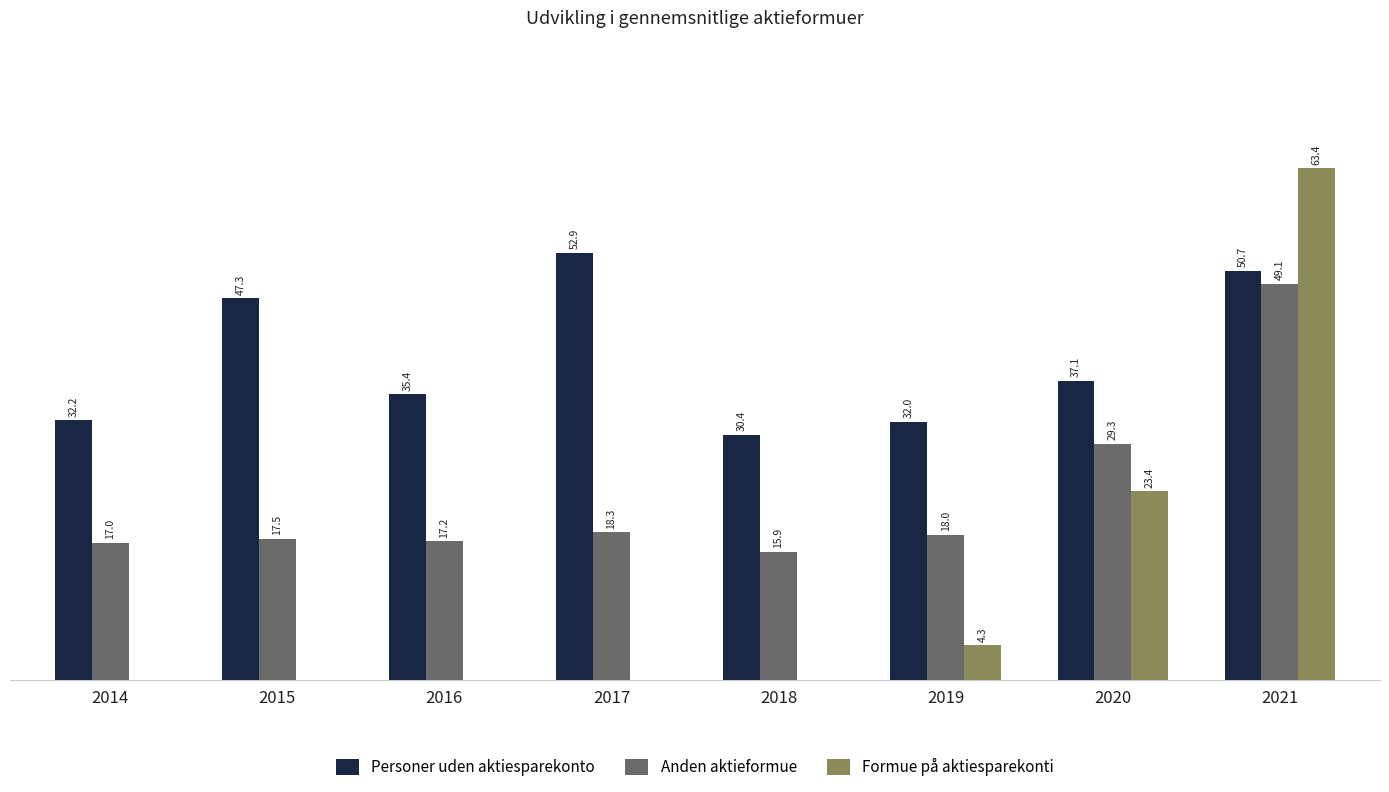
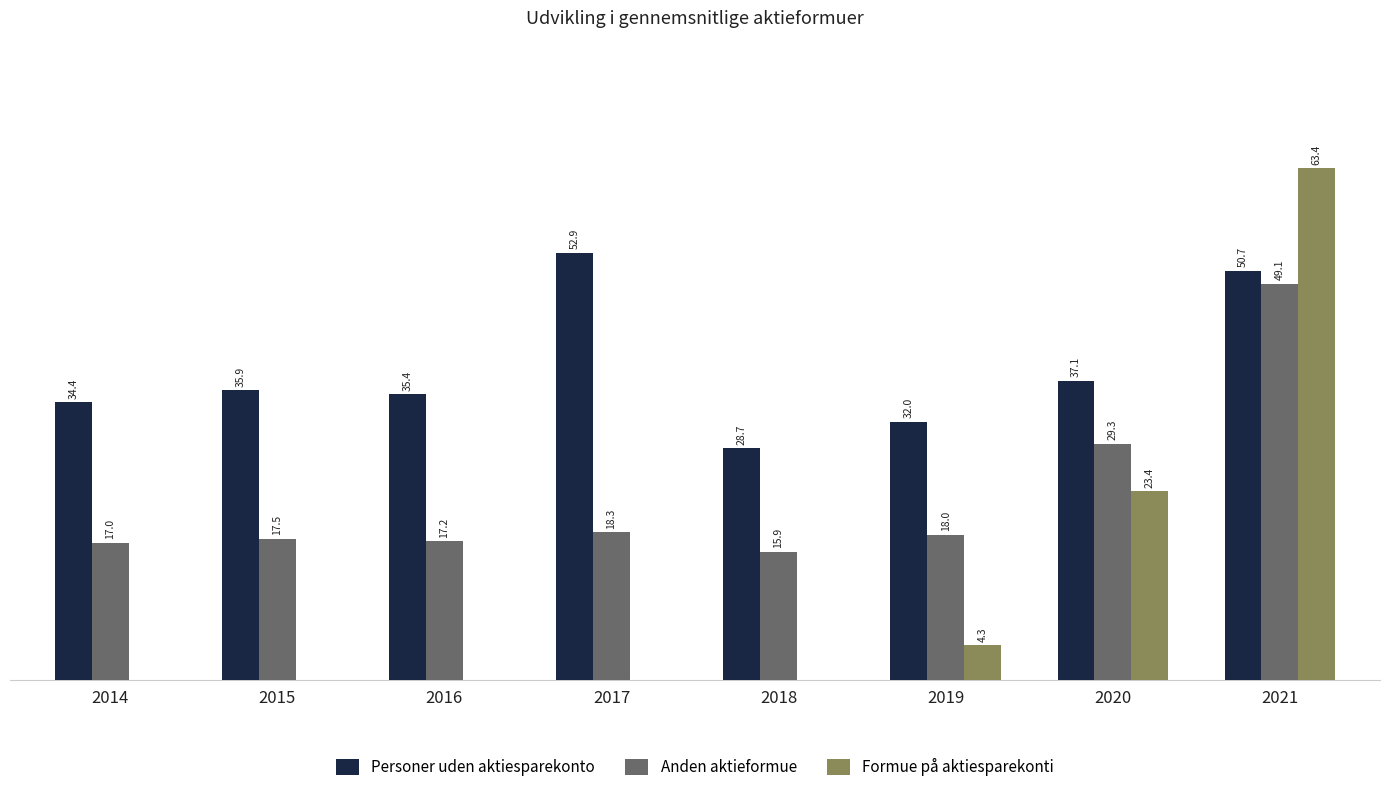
Personer uden aktiesparekonto, 2014: 32.2 -> 34.4
Personer uden aktiesparekonto, 2015: 47.3 -> 35.9
Personer uden aktiesparekonto, 2018: 30.4 -> 28.7
